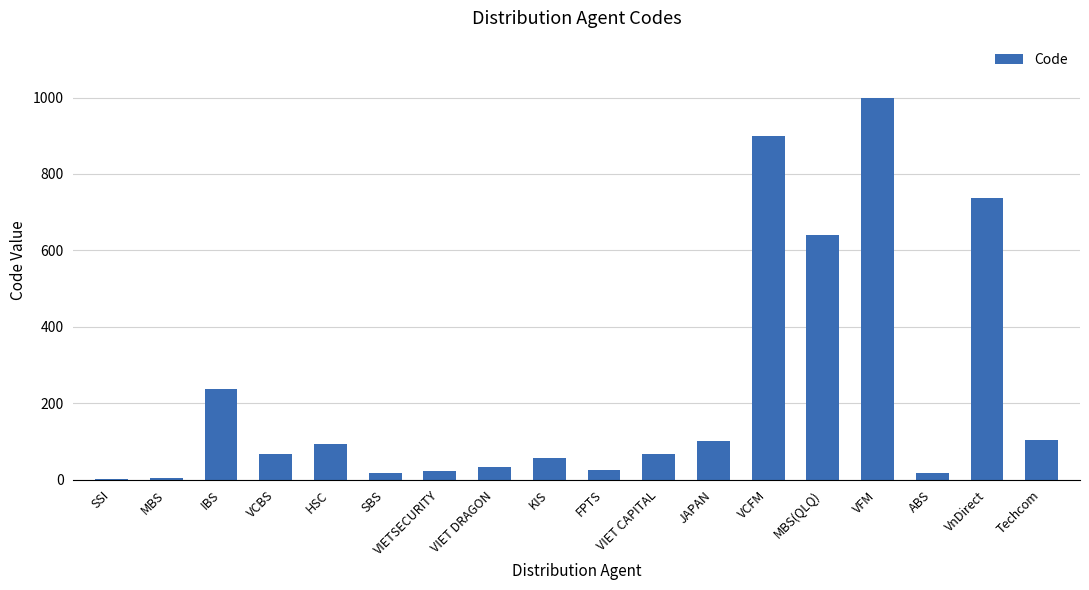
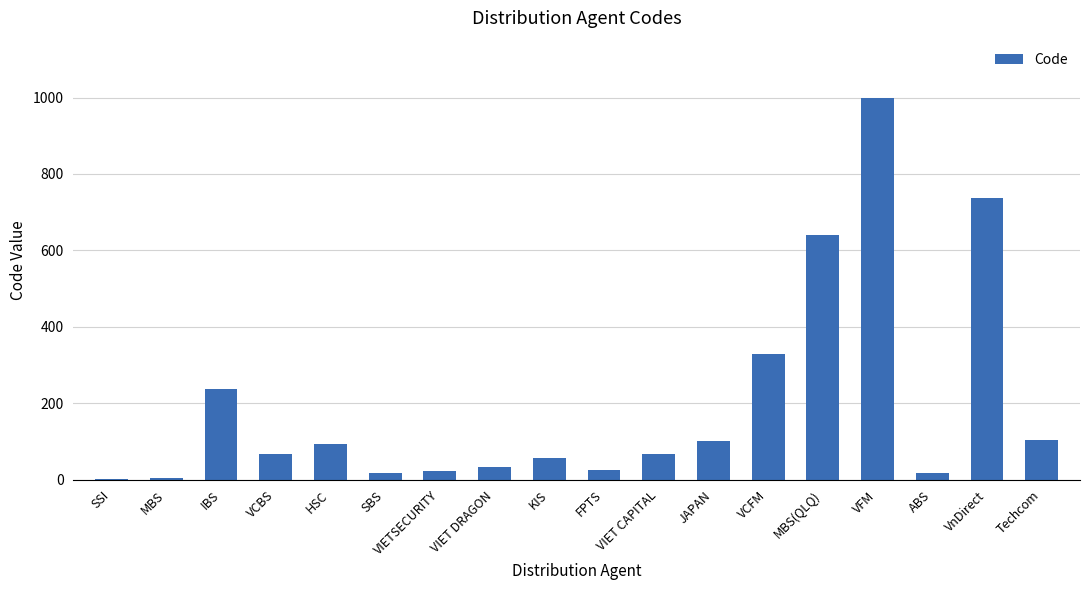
VCFM: 900 -> 330
